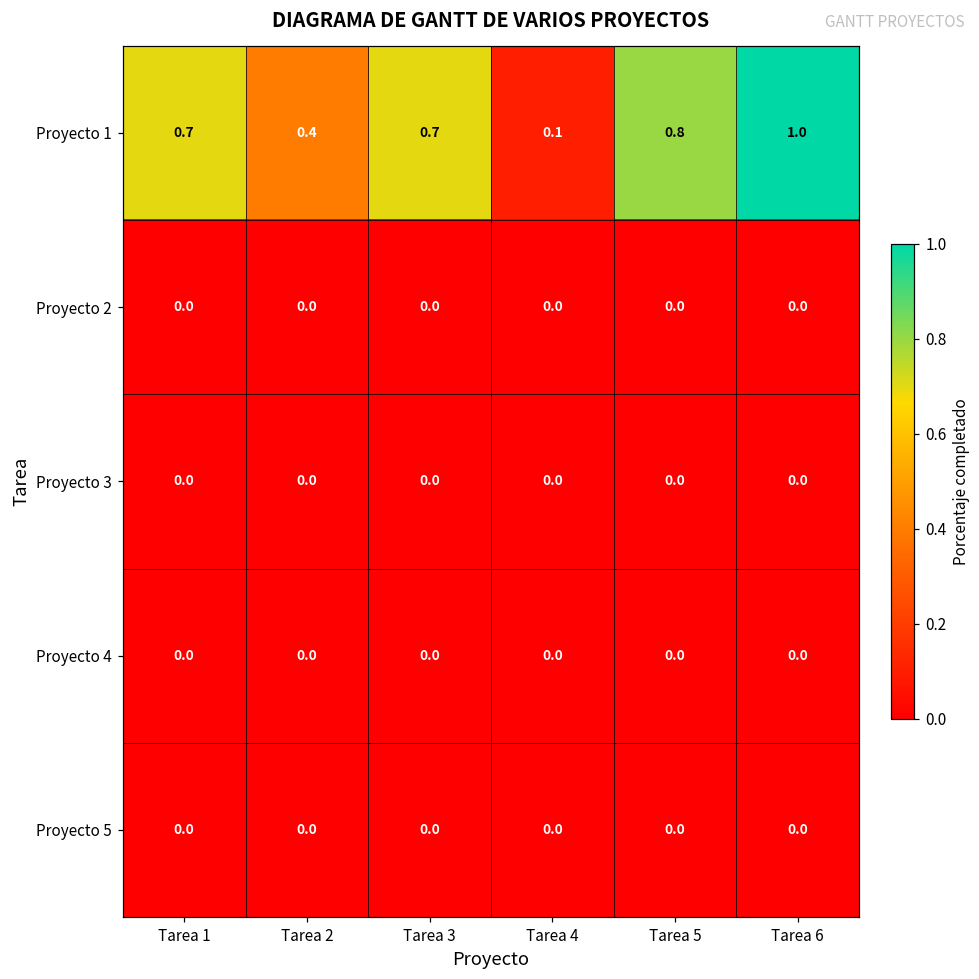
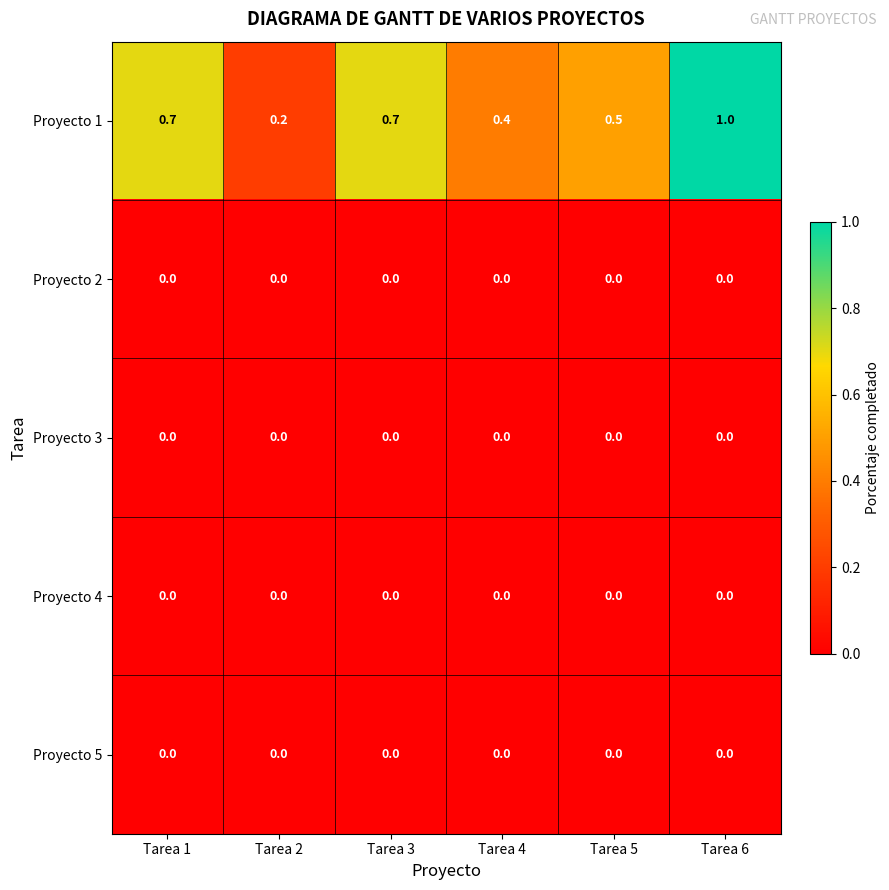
Proyecto 1, Tarea 2: 0.4 -> 0.2
Proyecto 1, Tarea 4: 0.1 -> 0.4
Proyecto 1, Tarea 5: 0.8 -> 0.5
